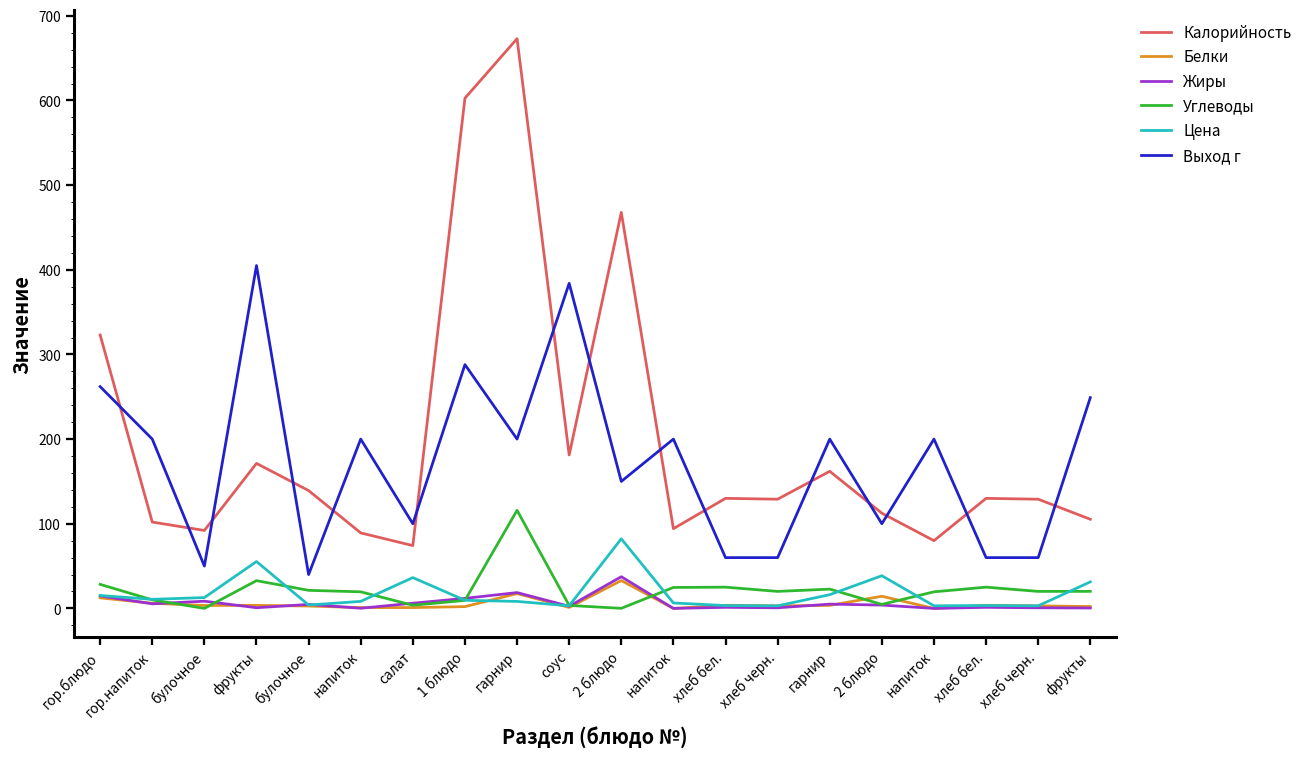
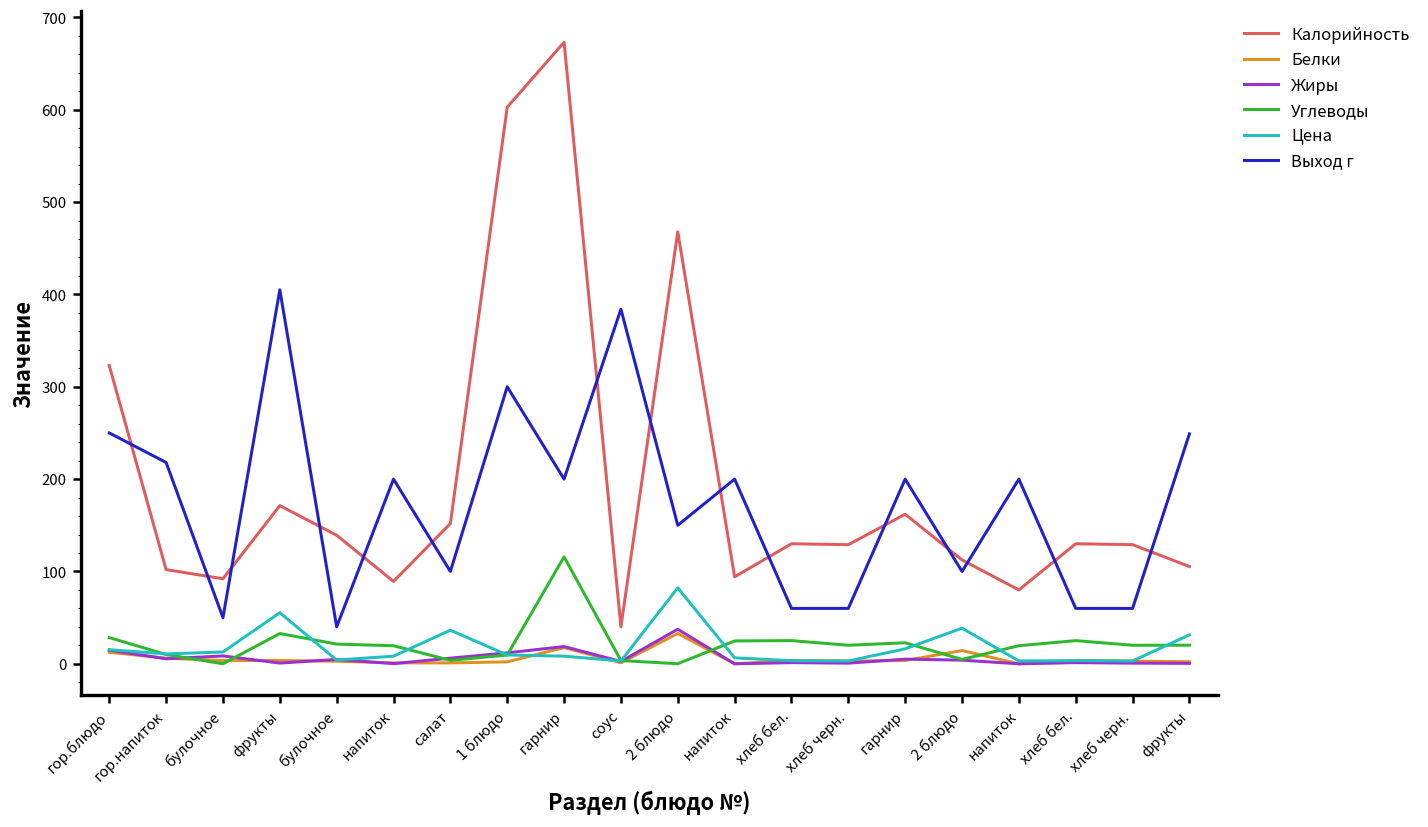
Выход г, гор.блюдо: 260 -> 250
Выход г, гор.напиток: 200 -> 220
Калорийность, салат: 70 -> 150
Выход г, 1 блюдо: 290 -> 300
Калорийность, соус: 180 -> 40
